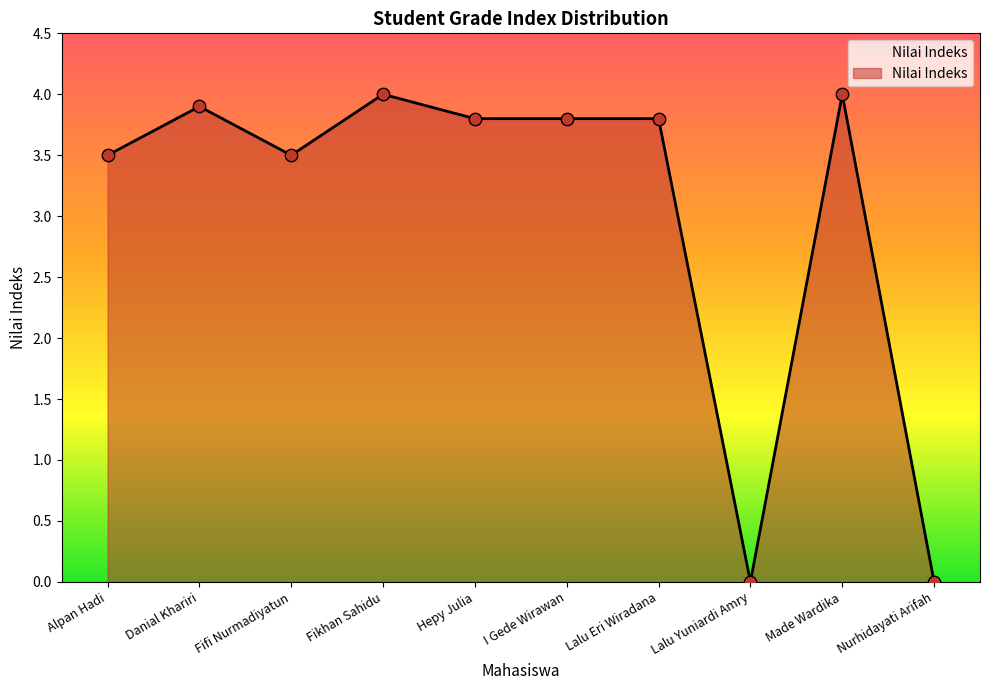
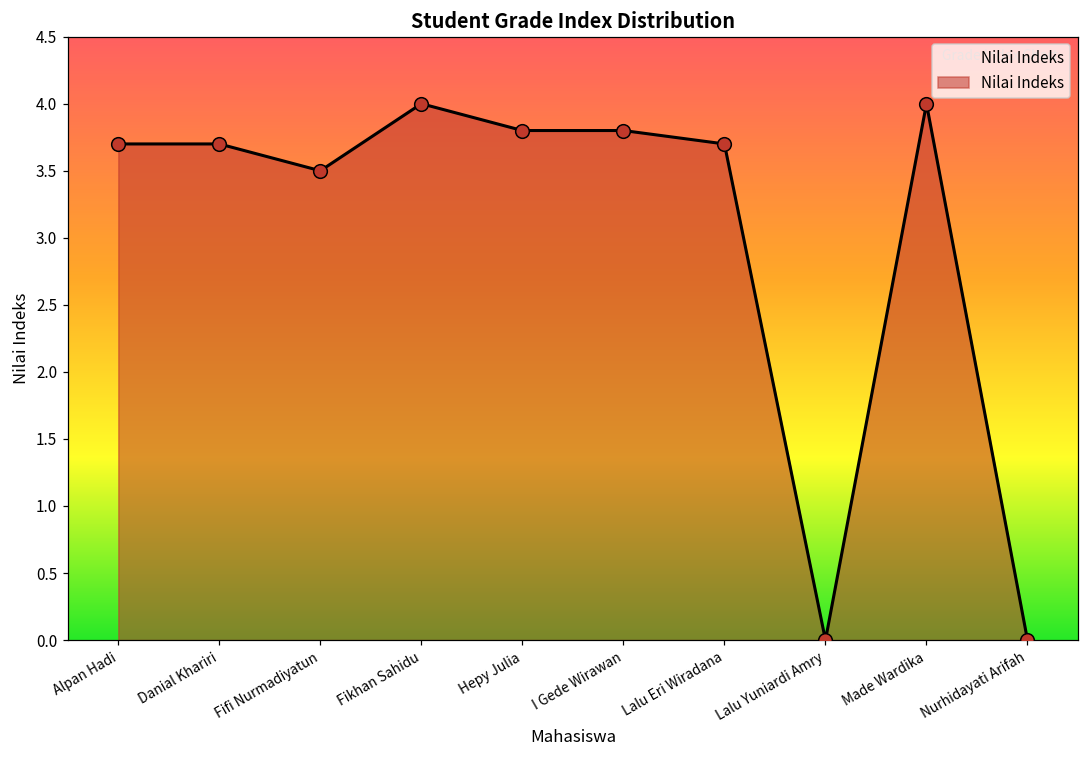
Alpan Hadi: 3.5 -> 3.7
Danial Khariri: 3.9 -> 3.7
Lalu Eri Wiradana: 3.8 -> 3.7
